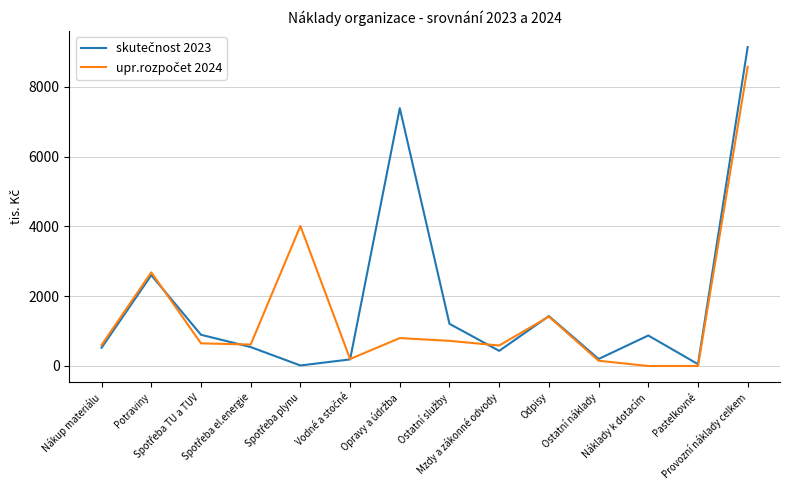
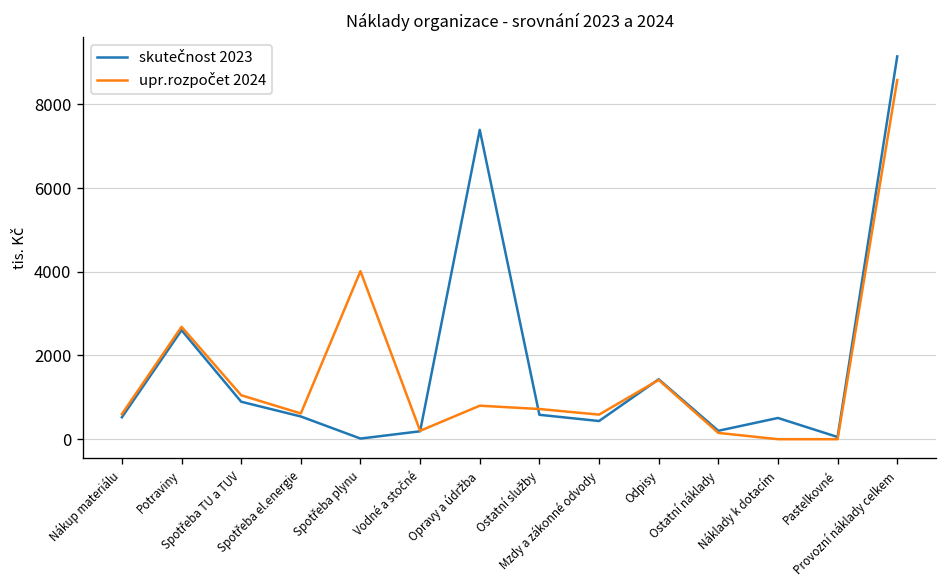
upr.rozpočet 2024, Spotřeba TU a TUV: 600 -> 1100
skutečnost 2023, Ostatní služby: 1200 -> 600
skutečnost 2023, Náklady k dotacím: 900 -> 500
